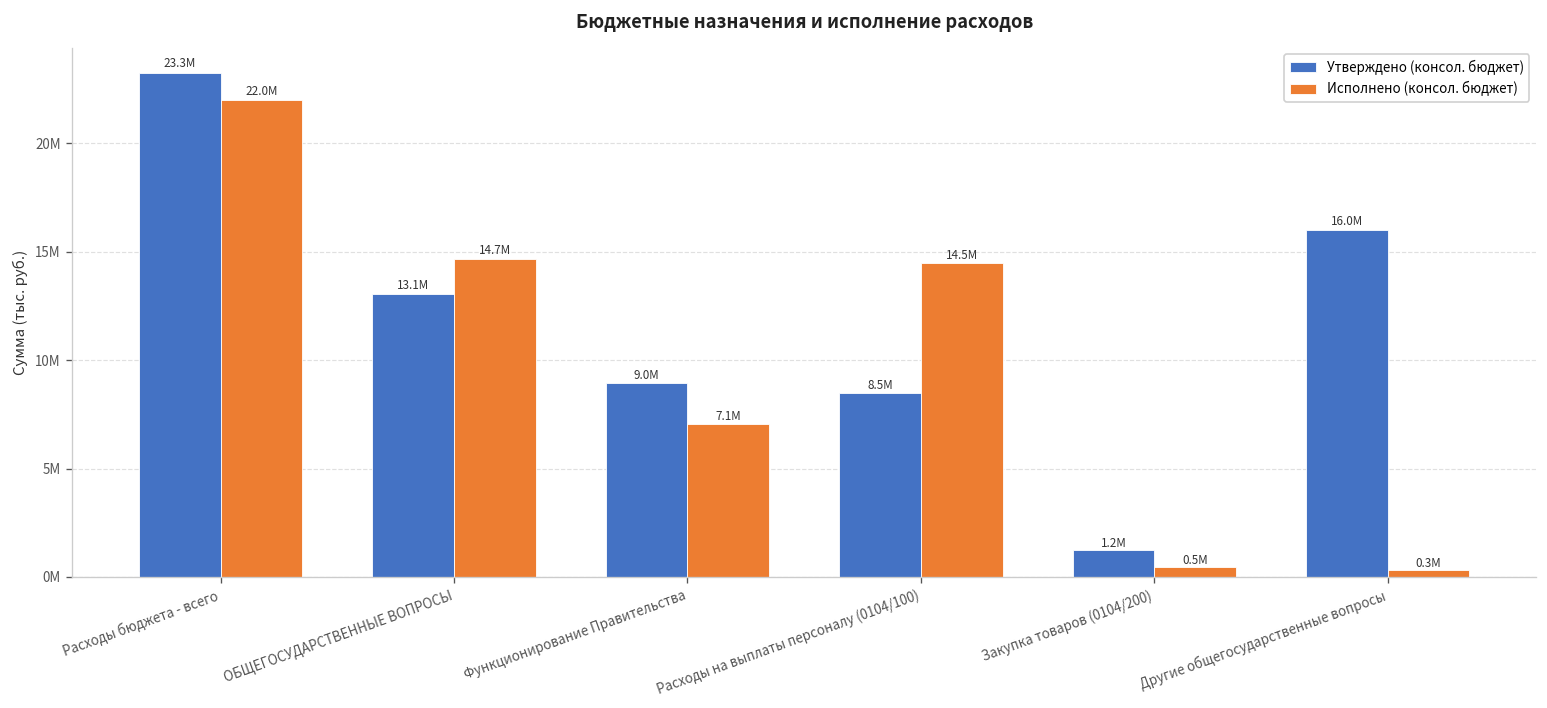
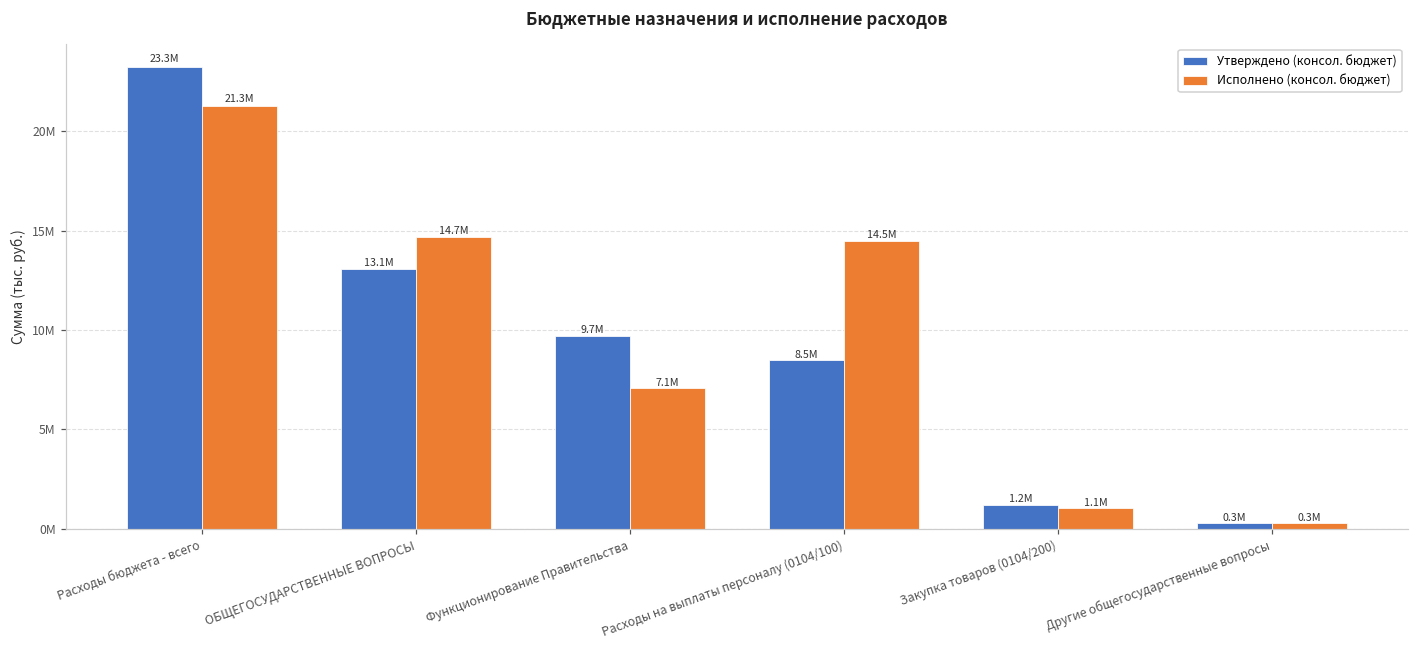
Исполнено (консол. бюджет), Расходы бюджета - всего: 22.0M -> 21.3M
Утверждено (консол. бюджет), Функционирование Правительства: 9.0M -> 9.7M
Исполнено (консол. бюджет), Закупка товаров (0104/200): 0.5M -> 1.1M
Утверждено (консол. бюджет), Другие общегосударственные вопросы: 16.0M -> 0.3M
